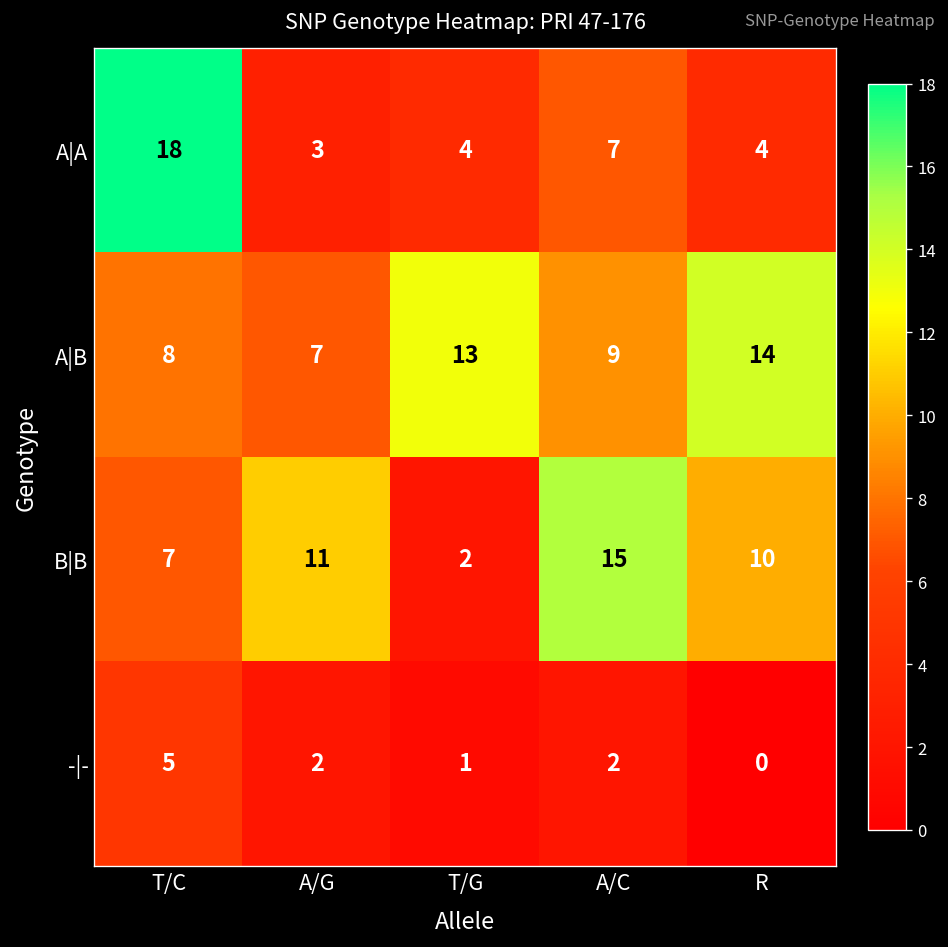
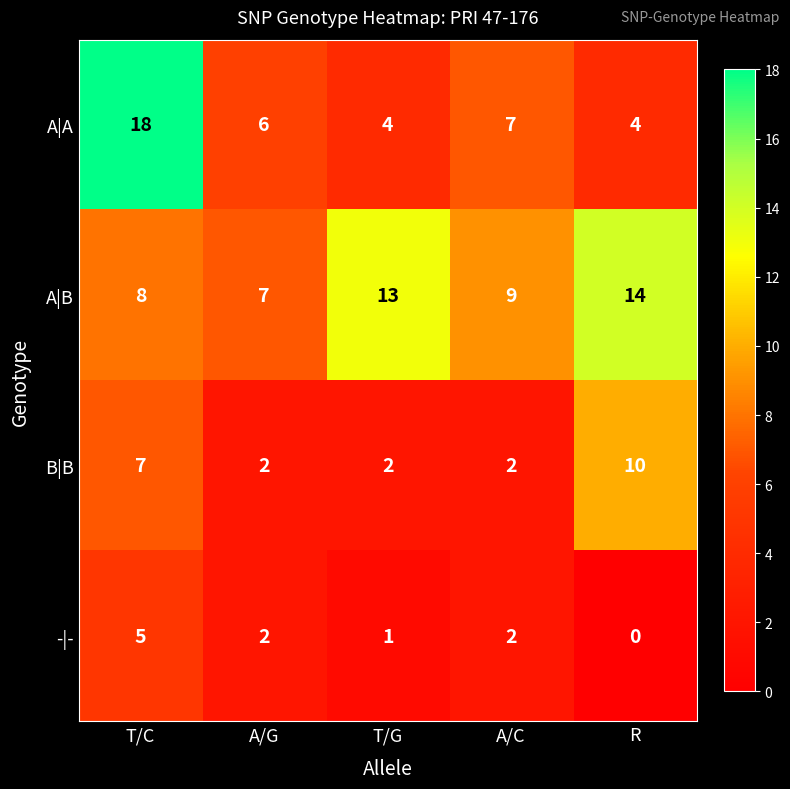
A|A, A/G: 3 -> 6
B|B, A/G: 11 -> 2
B|B, A/C: 15 -> 2
